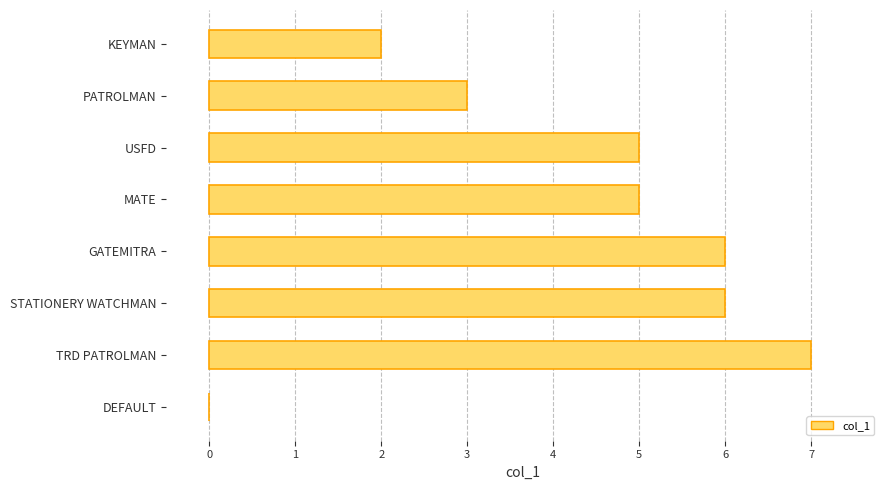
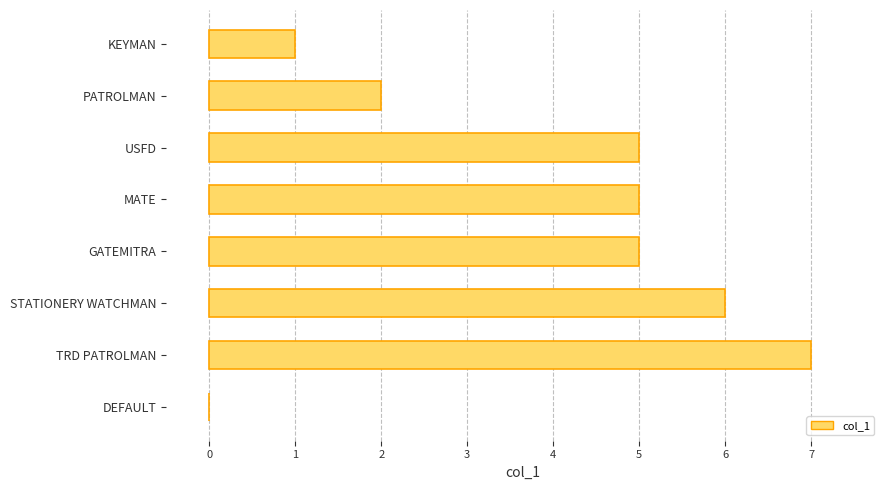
KEYMAN: 2 -> 1
PATROLMAN: 3 -> 2
GATEMITRA: 6 -> 5
